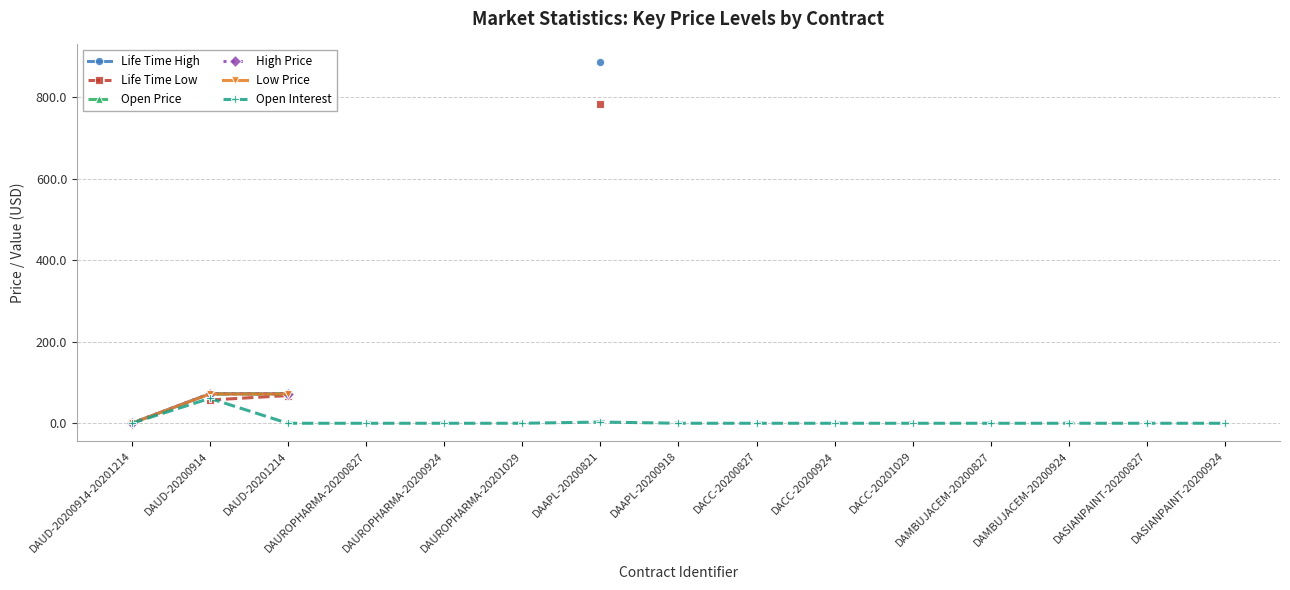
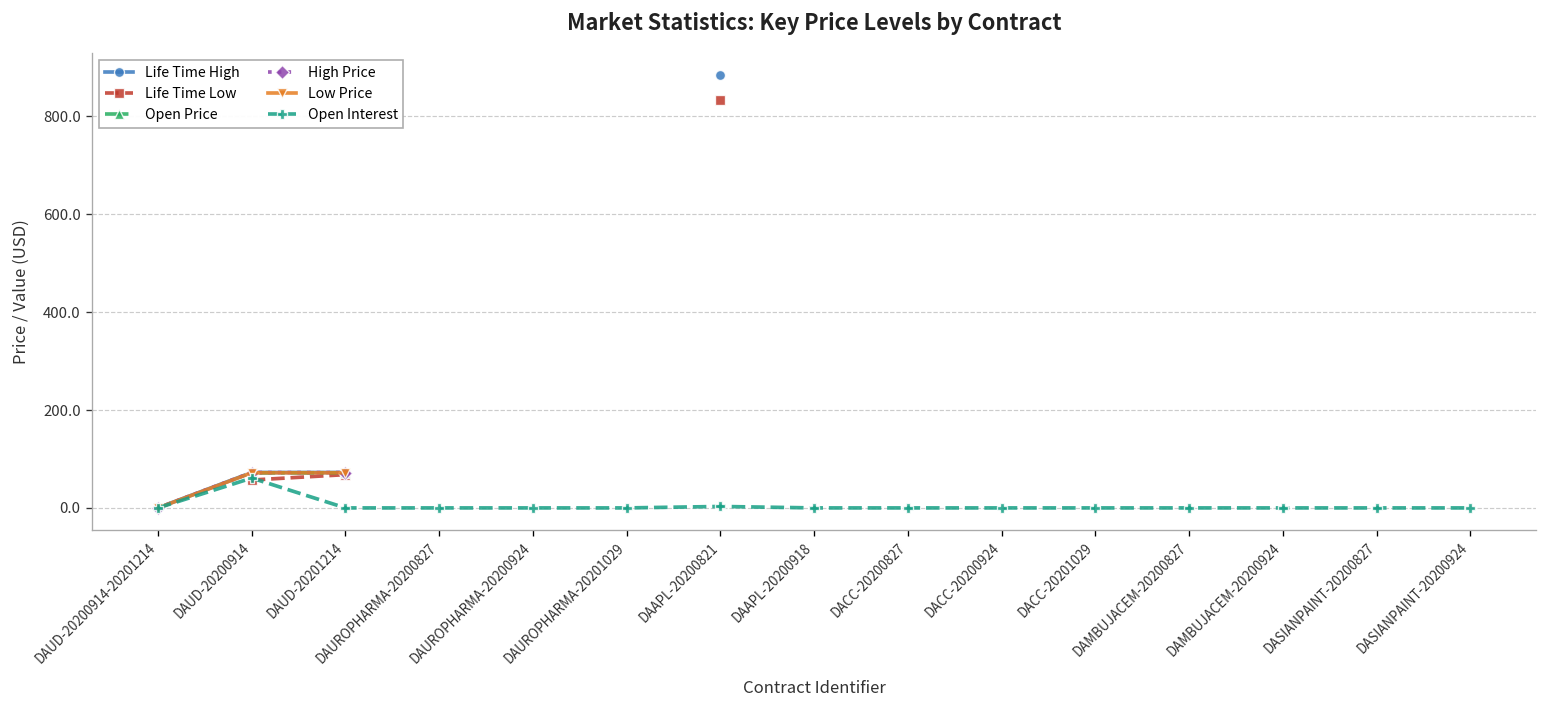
Life Time Low, DAAPL-20200821: 780 -> 830
